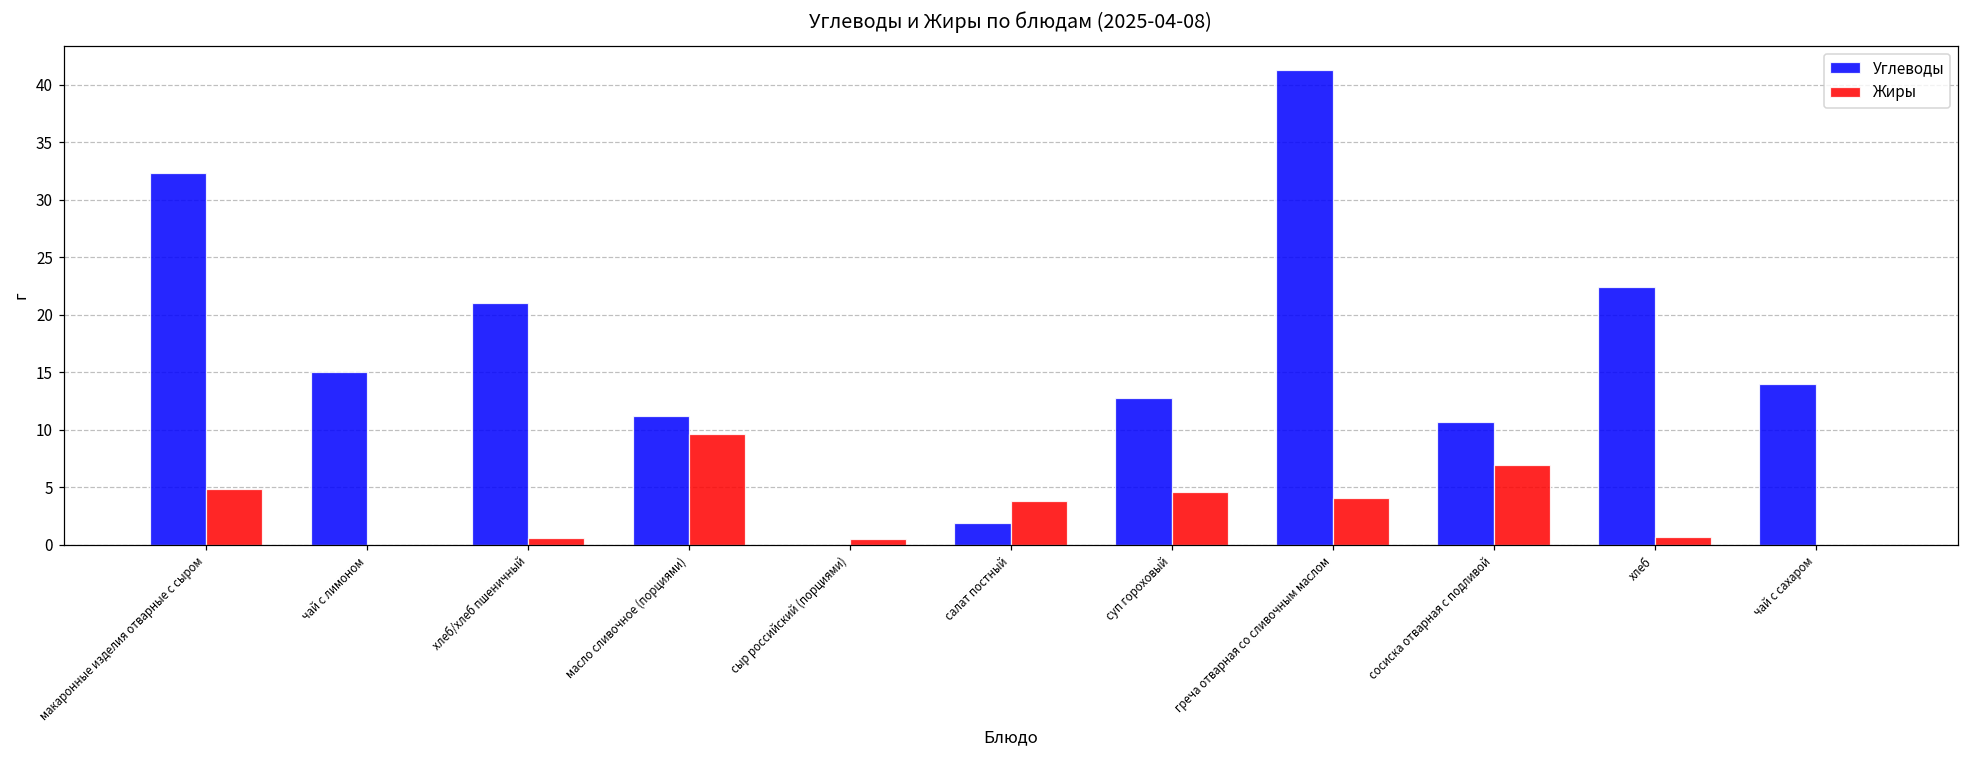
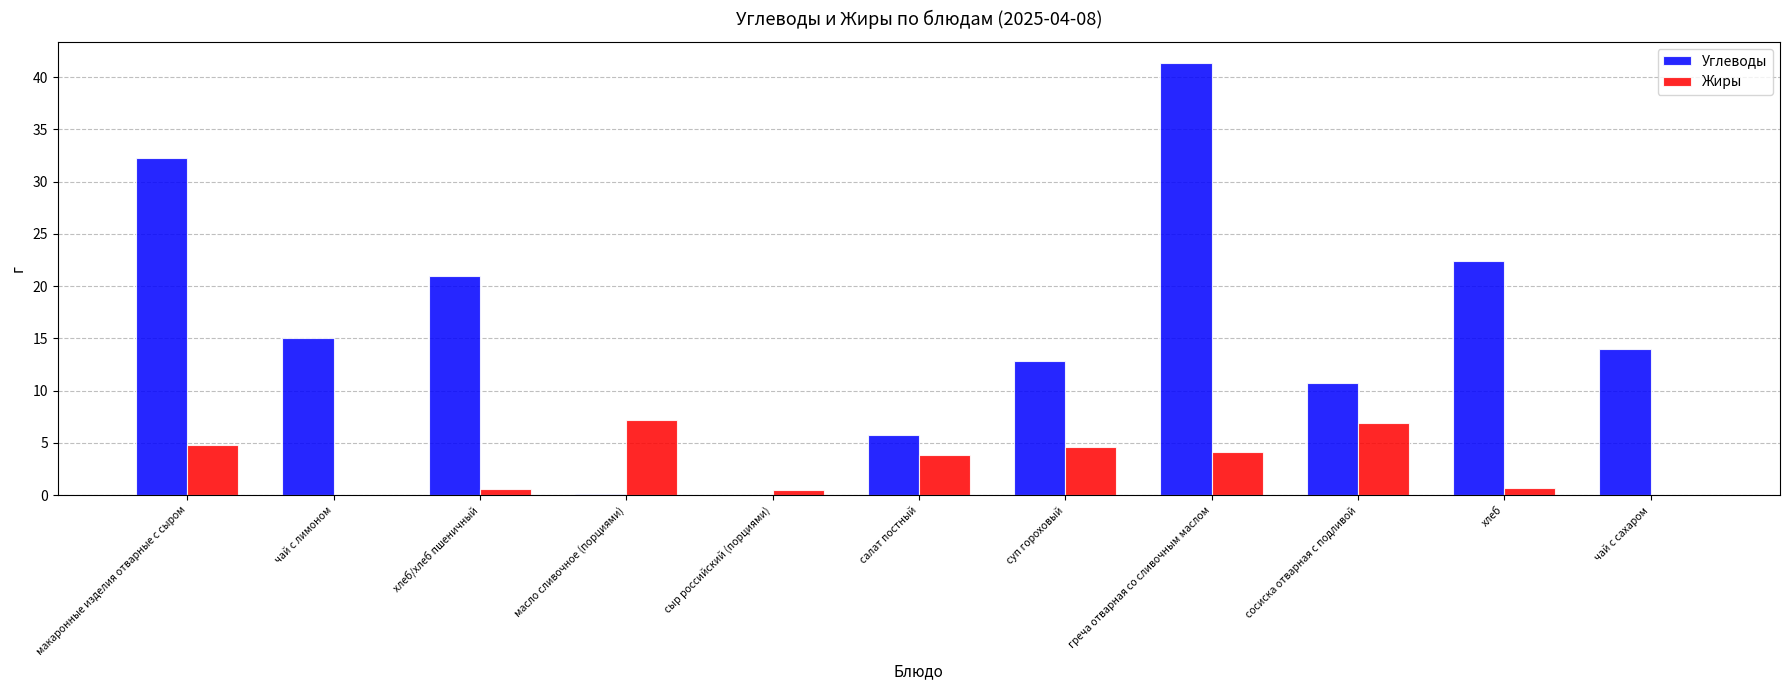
Углеводы, масло сливочное (порциями): 11.2 -> 0.1
Жиры, масло сливочное (порциями): 9.6 -> 7.2
Углеводы, салат постный: 1.9 -> 5.8
